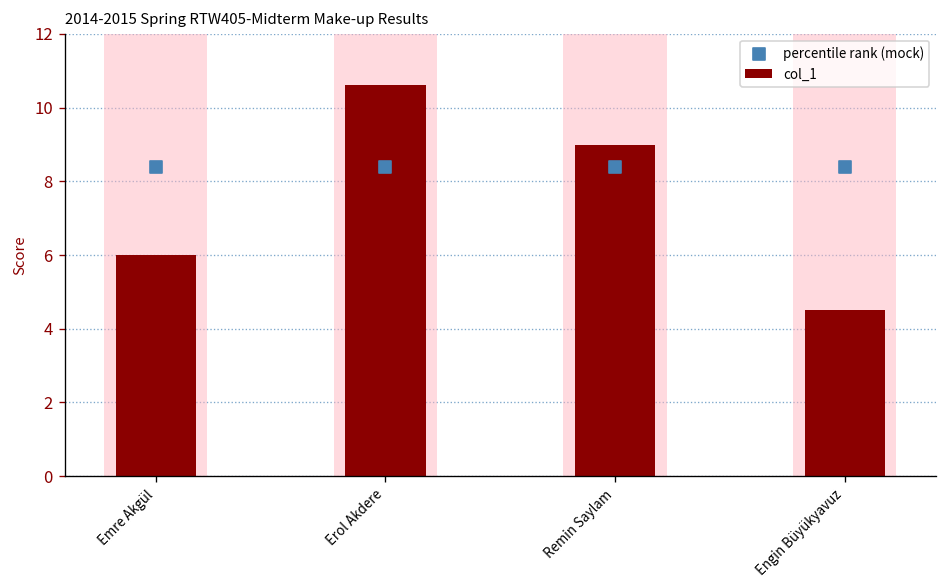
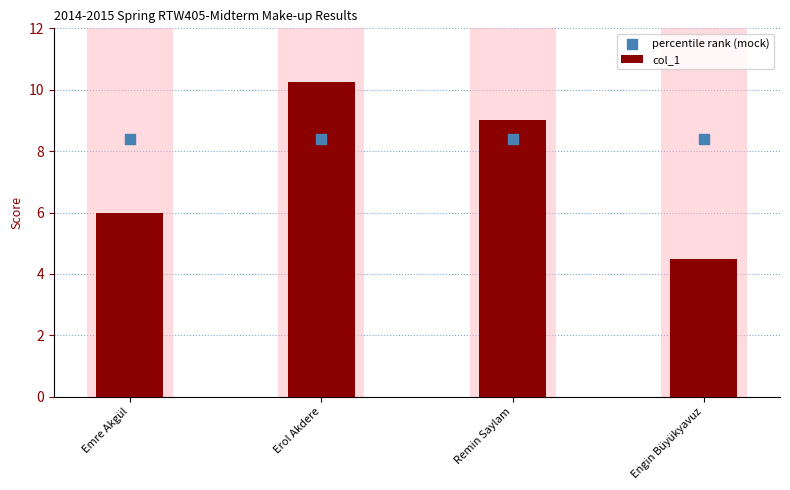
col_1, Erol Akdere: 10.6 -> 10.3
